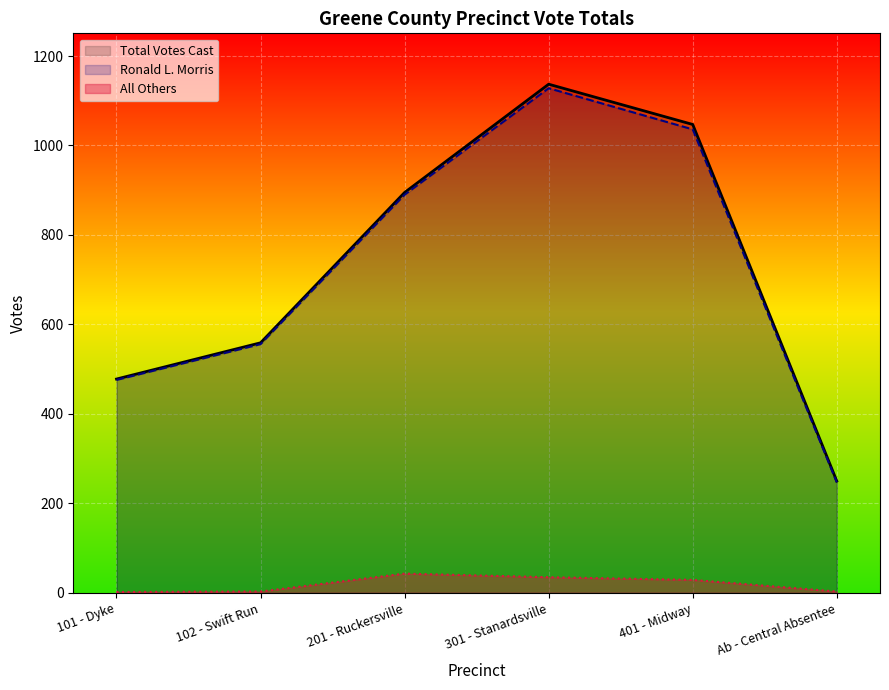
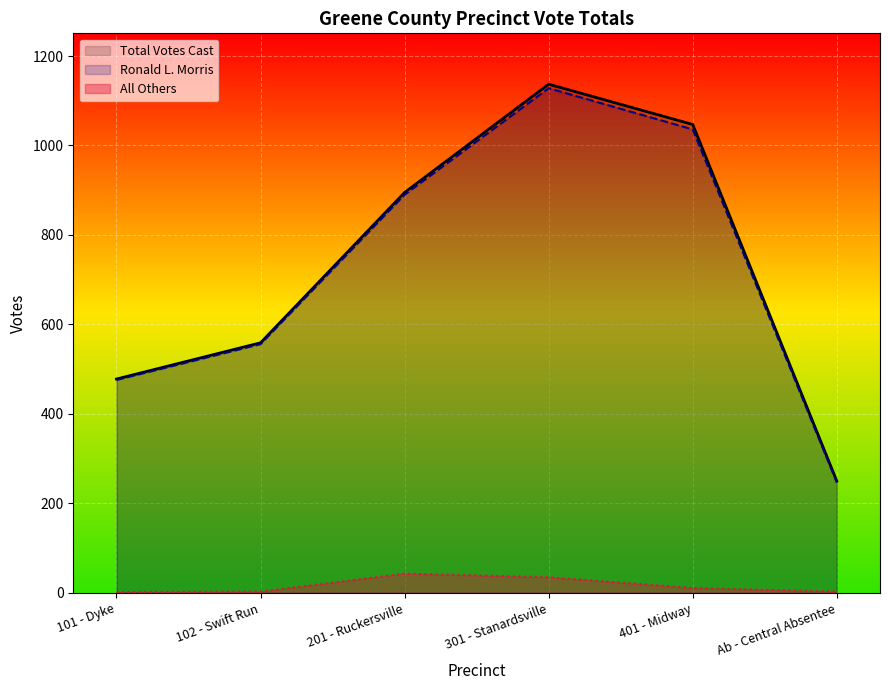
All Others, 401 - Midway: 30 -> 10
